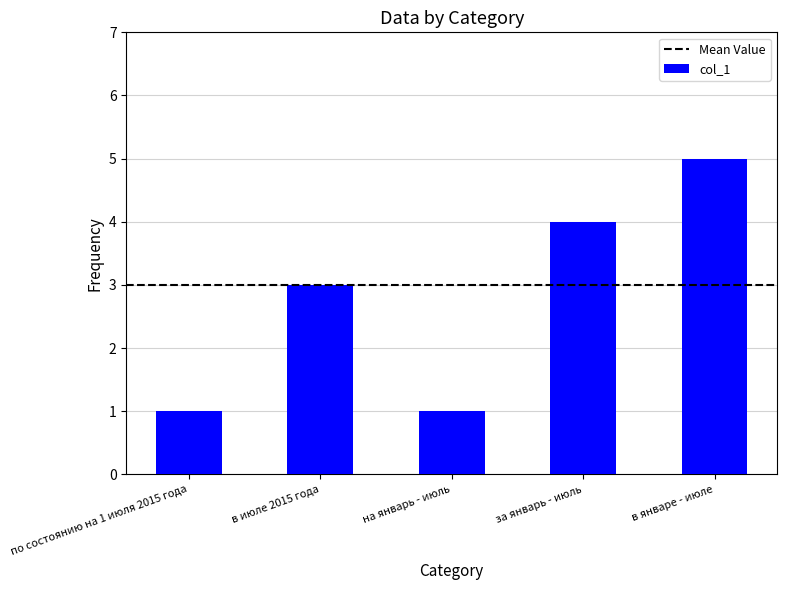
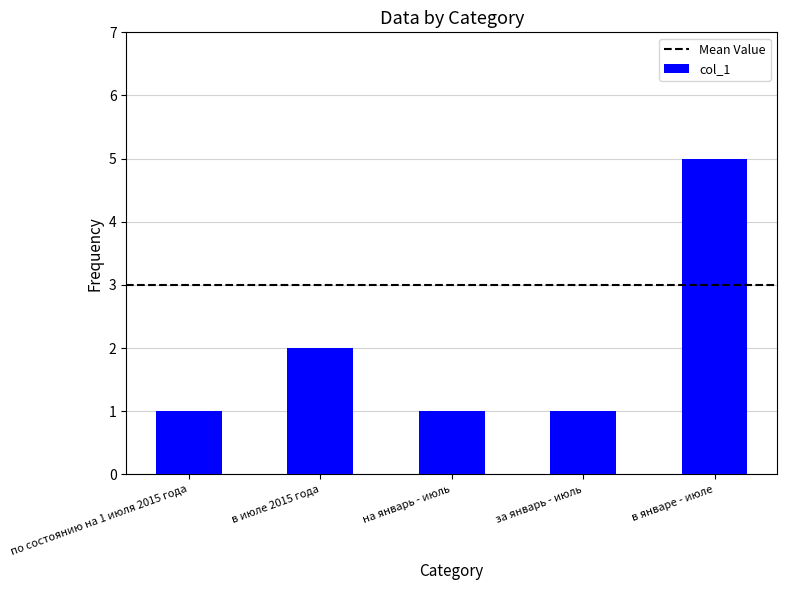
в июлe 2015 года: 3 -> 2
за январь - июль: 4 -> 1
